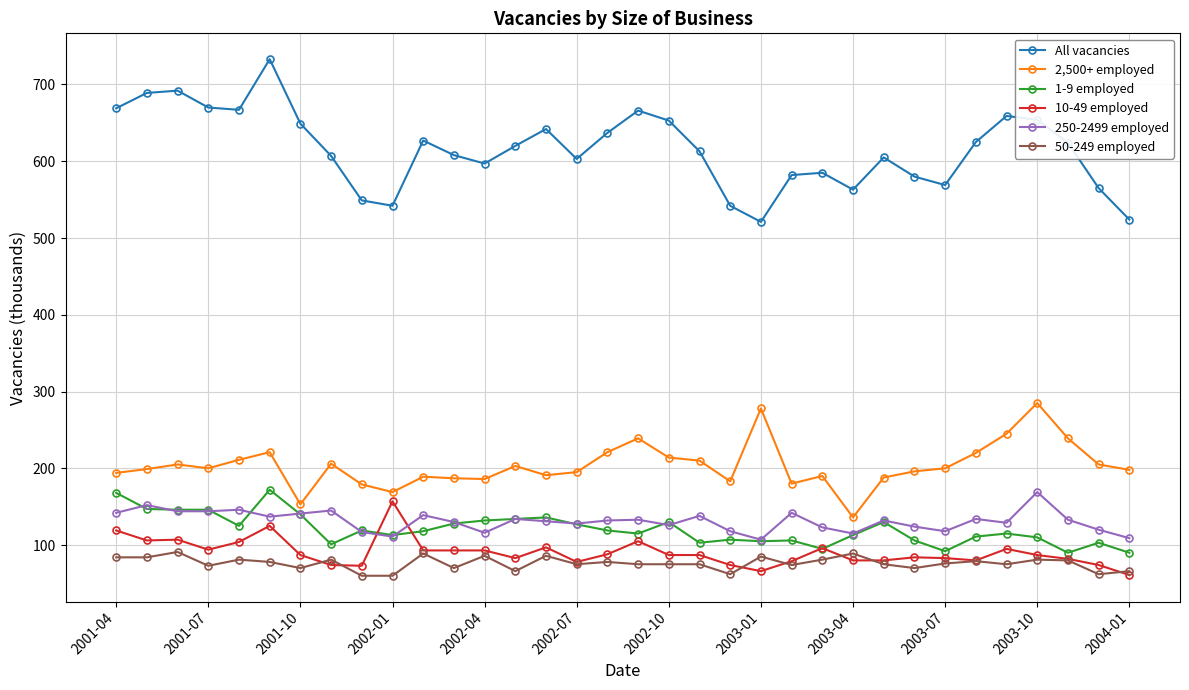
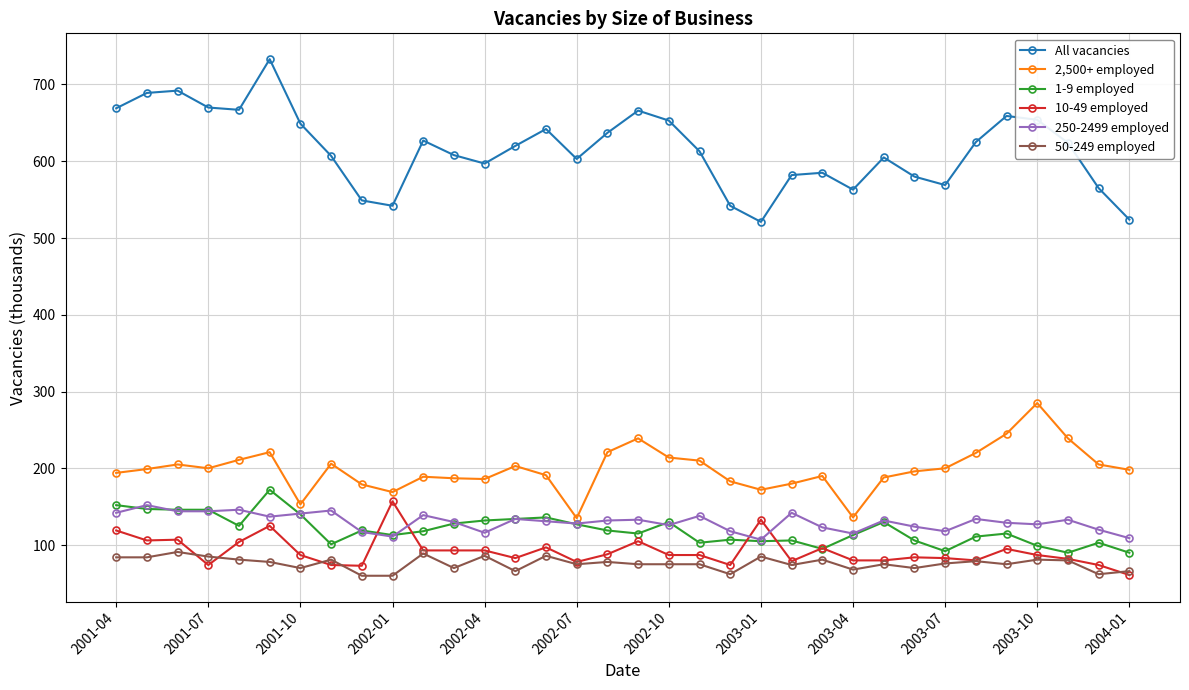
1-9 employed, 2001-04: 170 -> 150
10-49 employed, 2001-07: 90 -> 70
50-249 employed, 2001-07: 70 -> 90
2,500+ employed, 2002-07: 200 -> 140
2,500+ employed, 2003-01: 280 -> 170
10-49 employed, 2003-01: 70 -> 130
50-249 employed, 2003-04: 90 -> 70
1-9 employed, 2003-10: 110 -> 100
250-2499 employed, 2003-10: 170 -> 130
